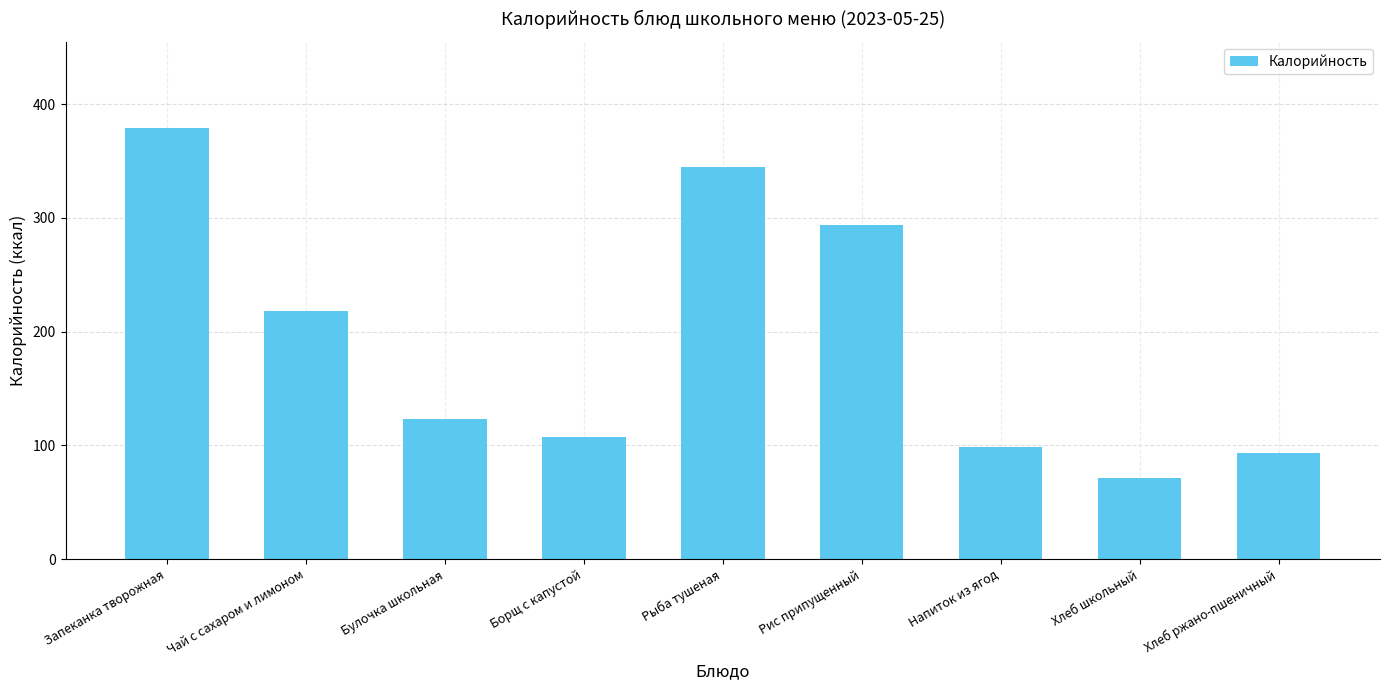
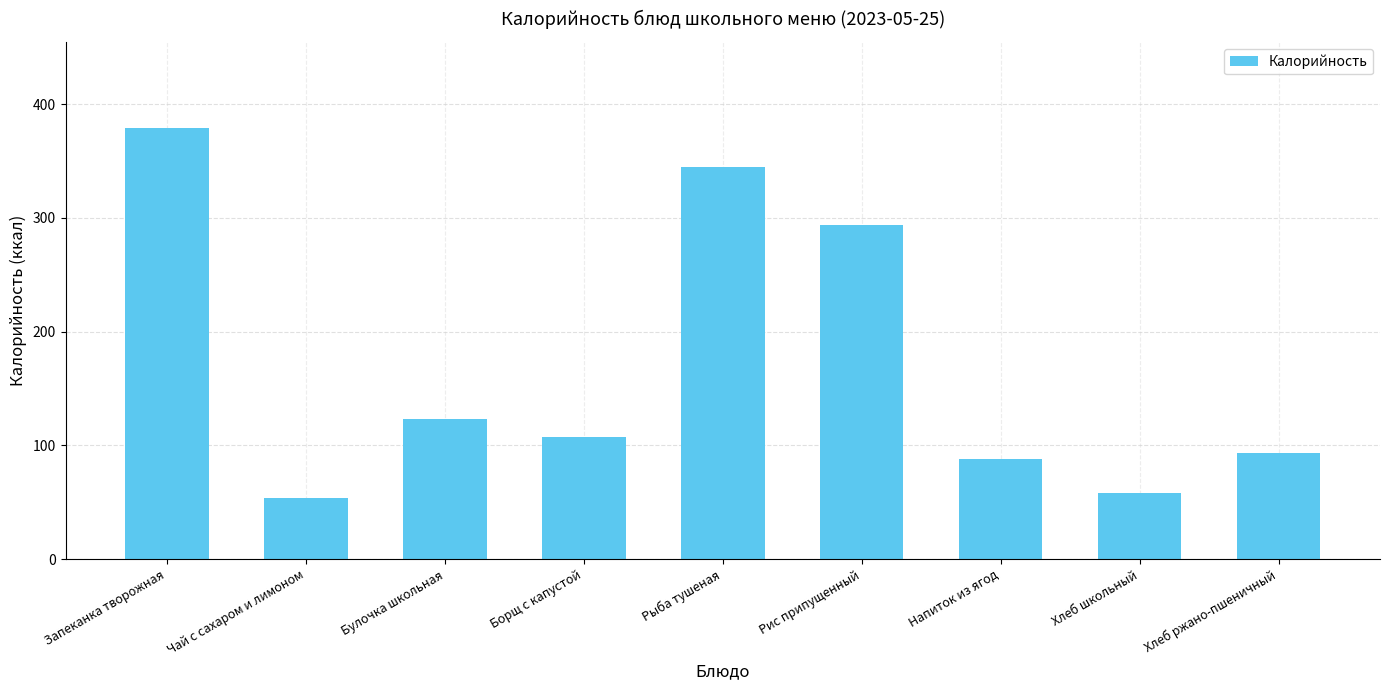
Чай с сахаром и лимоном: 218 -> 54
Напиток из ягод: 99 -> 88
Хлеб школьный: 71 -> 58
